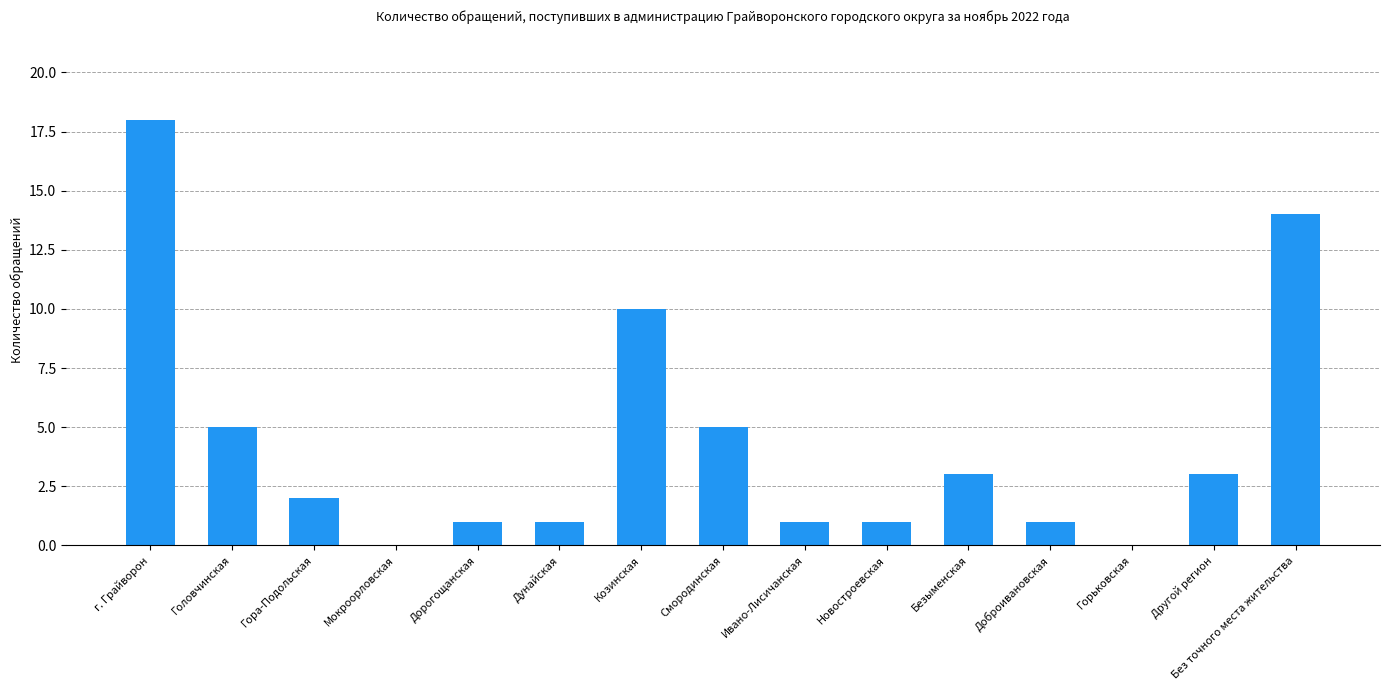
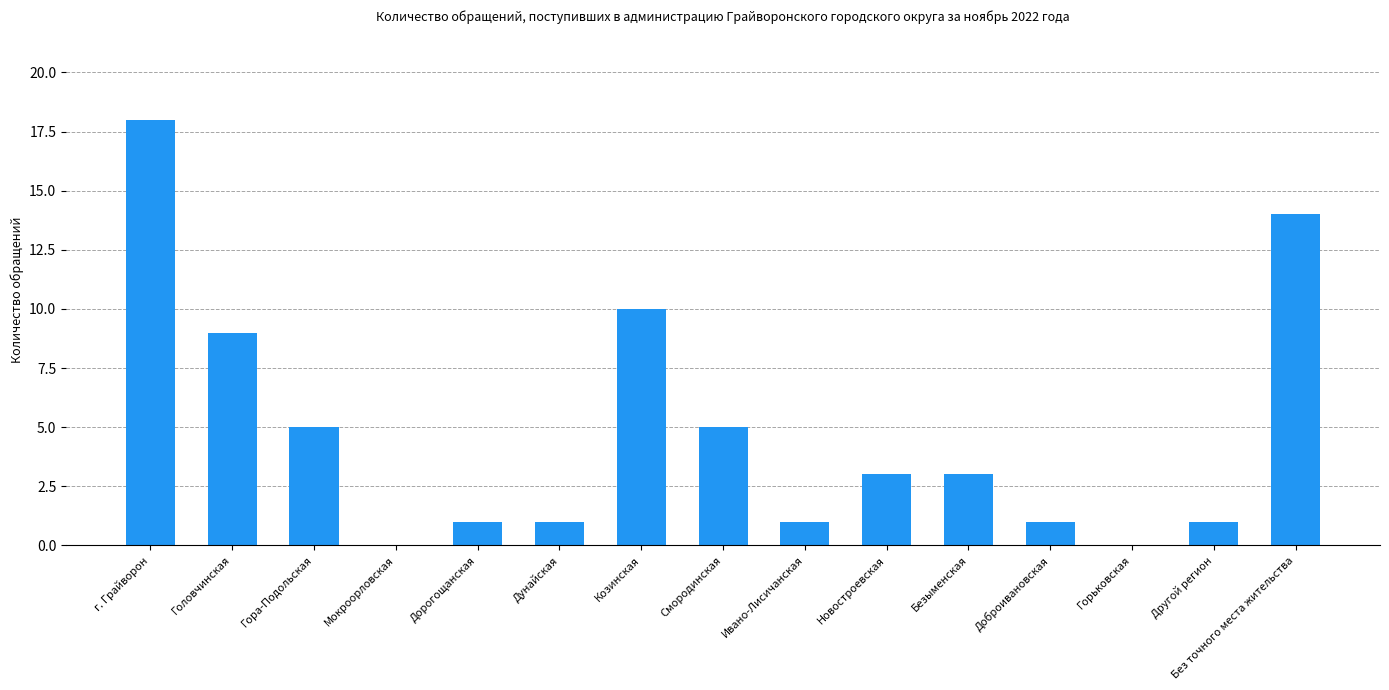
Головчинская: 5 -> 9
Гора-Подольская: 2 -> 5
Новостроевская: 1 -> 3
Другой регион: 3 -> 1
